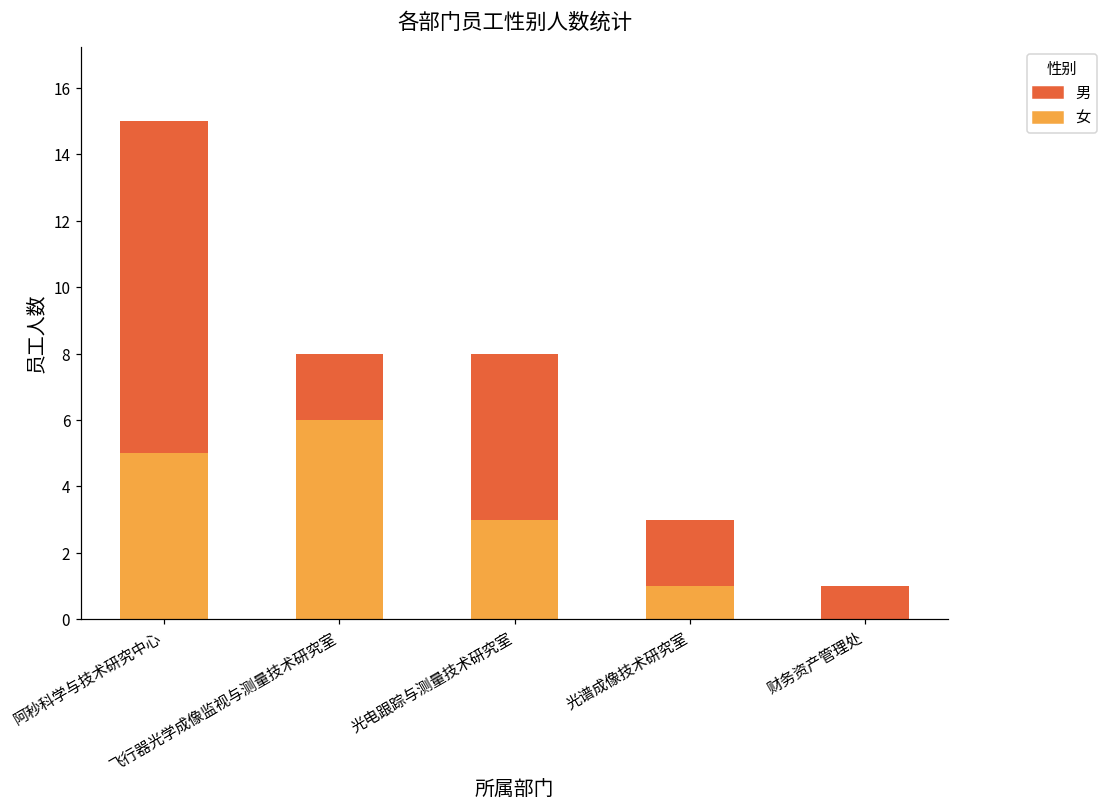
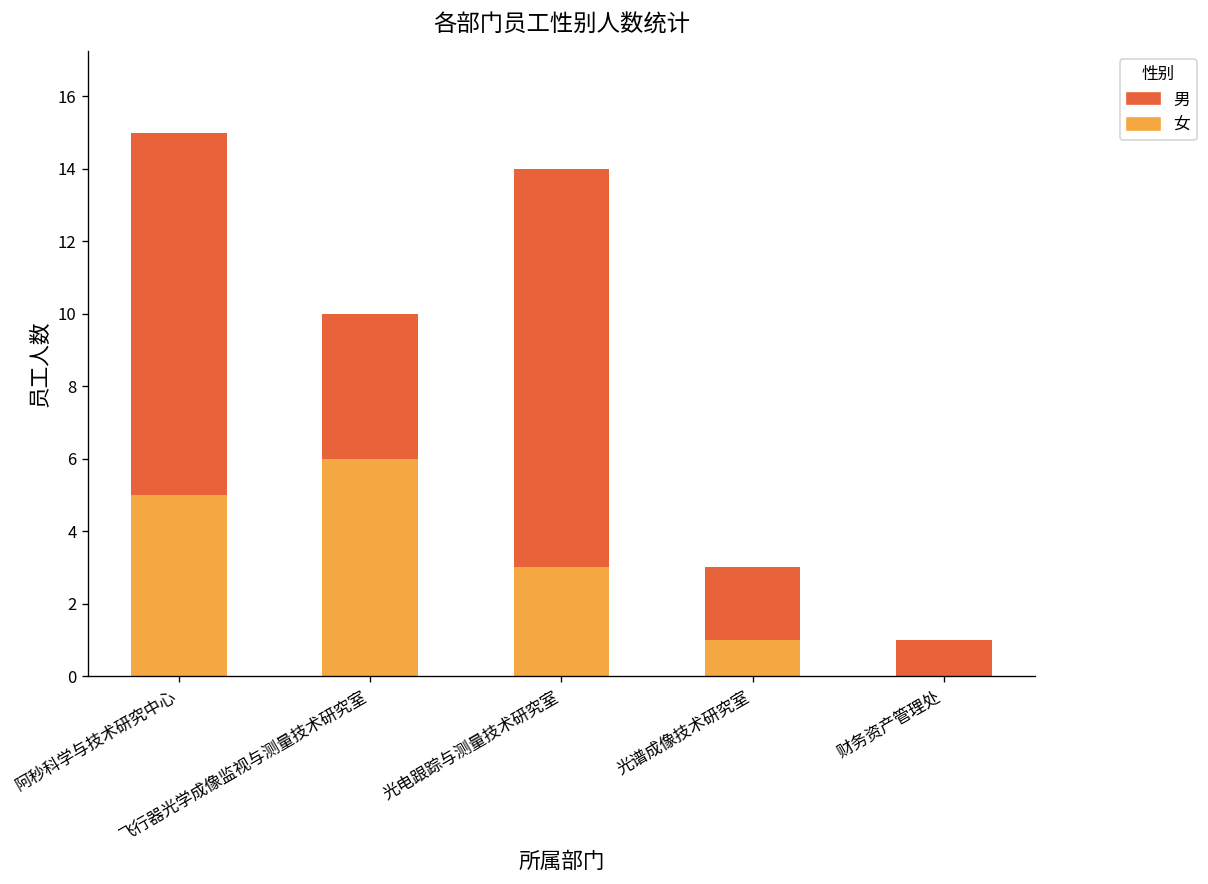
男, 飞行器光学成像监视与测量技术研究室: 2 -> 4
男, 光电跟踪与测量技术研究室: 5 -> 11
